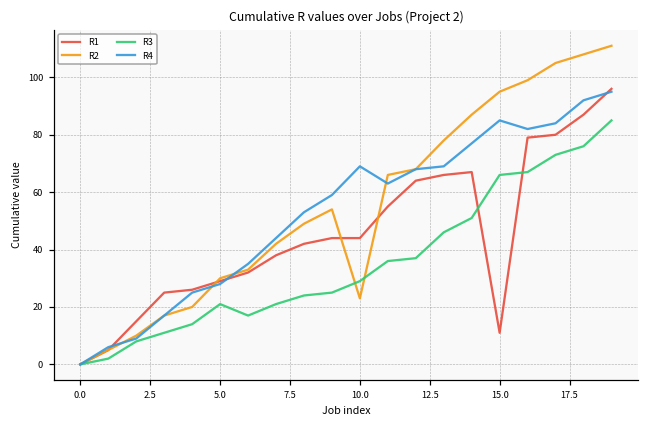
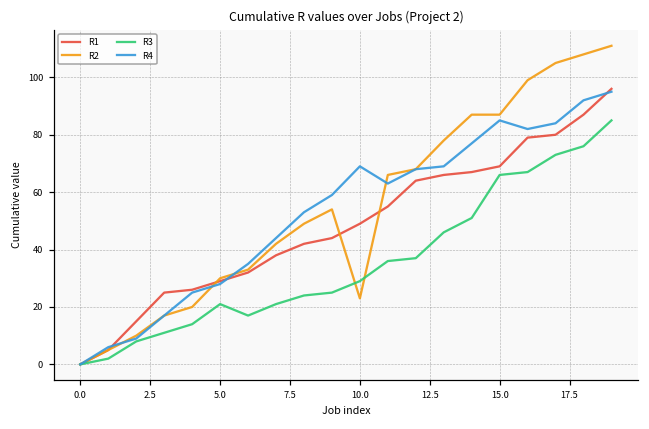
R1, 10.0: 44 -> 49
R1, 15.0: 11 -> 69
R2, 15.0: 95 -> 87
